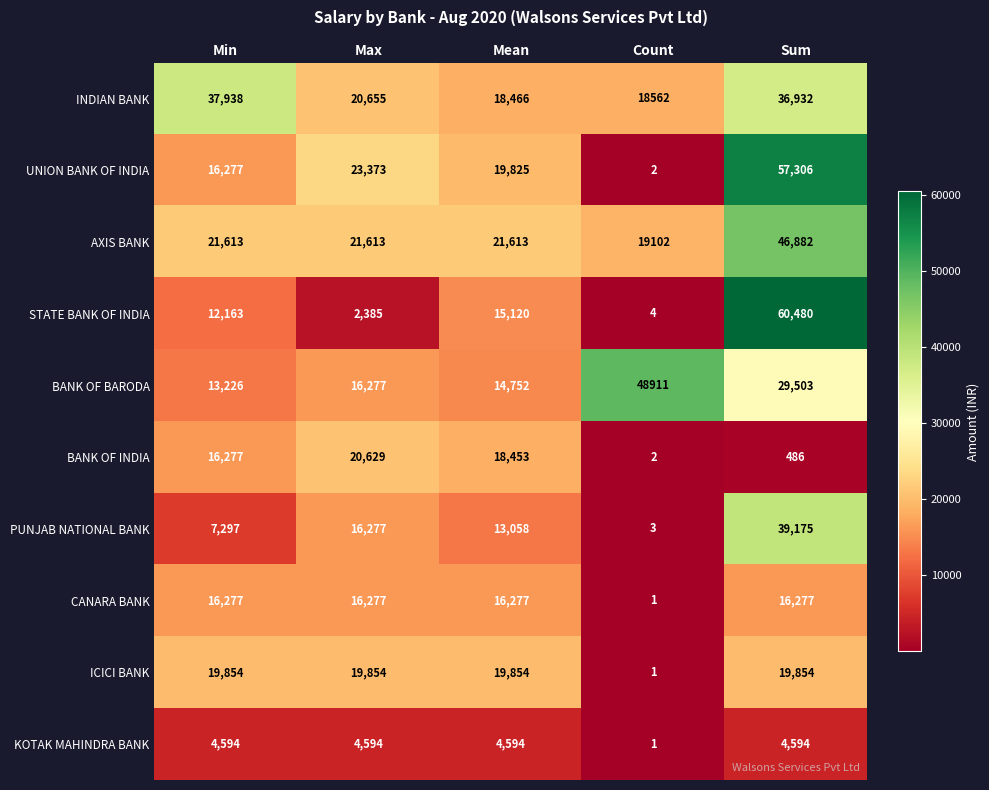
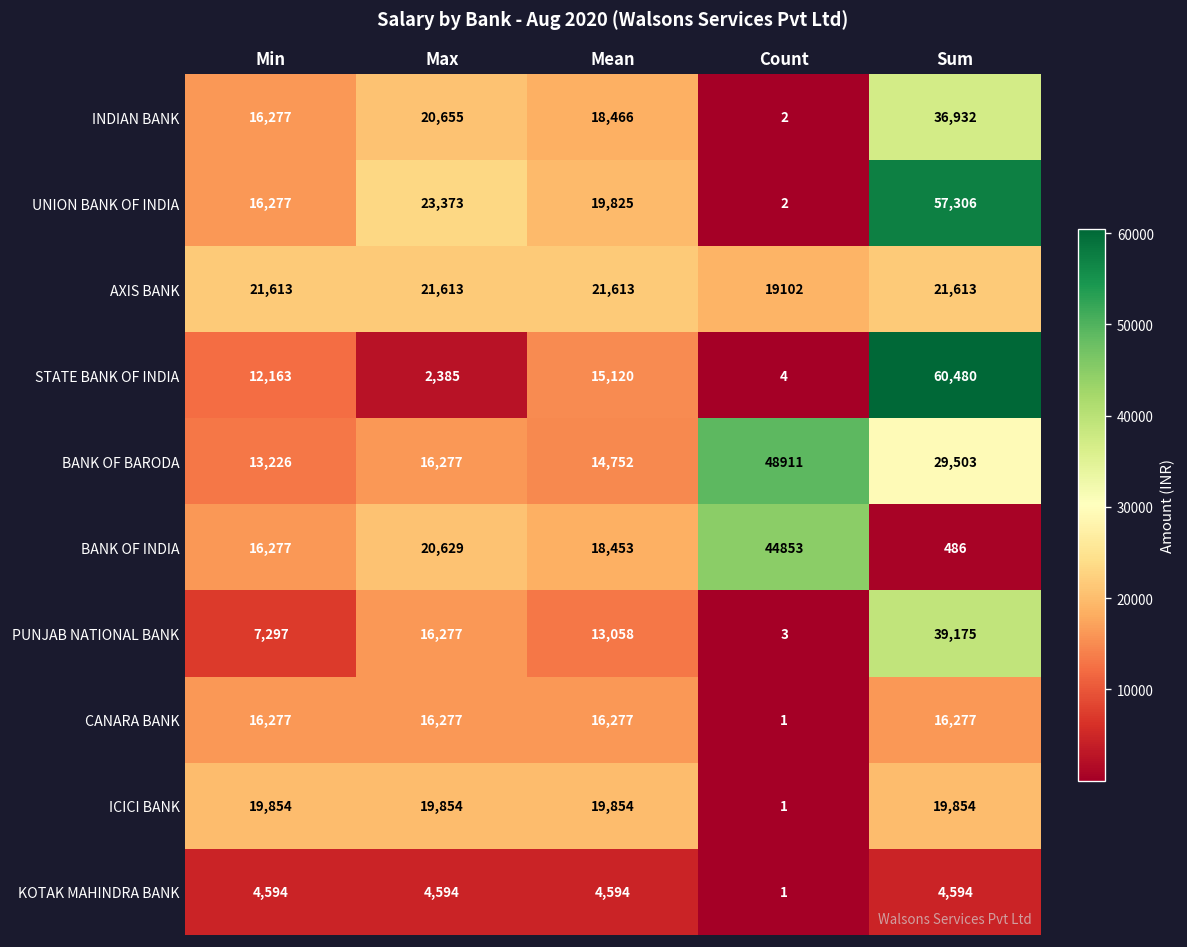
INDIAN BANK, Min: 37,938 -> 16,277
INDIAN BANK, Count: 18562 -> 2
AXIS BANK, Sum: 46,882 -> 21,613
BANK OF INDIA, Count: 2 -> 44853
